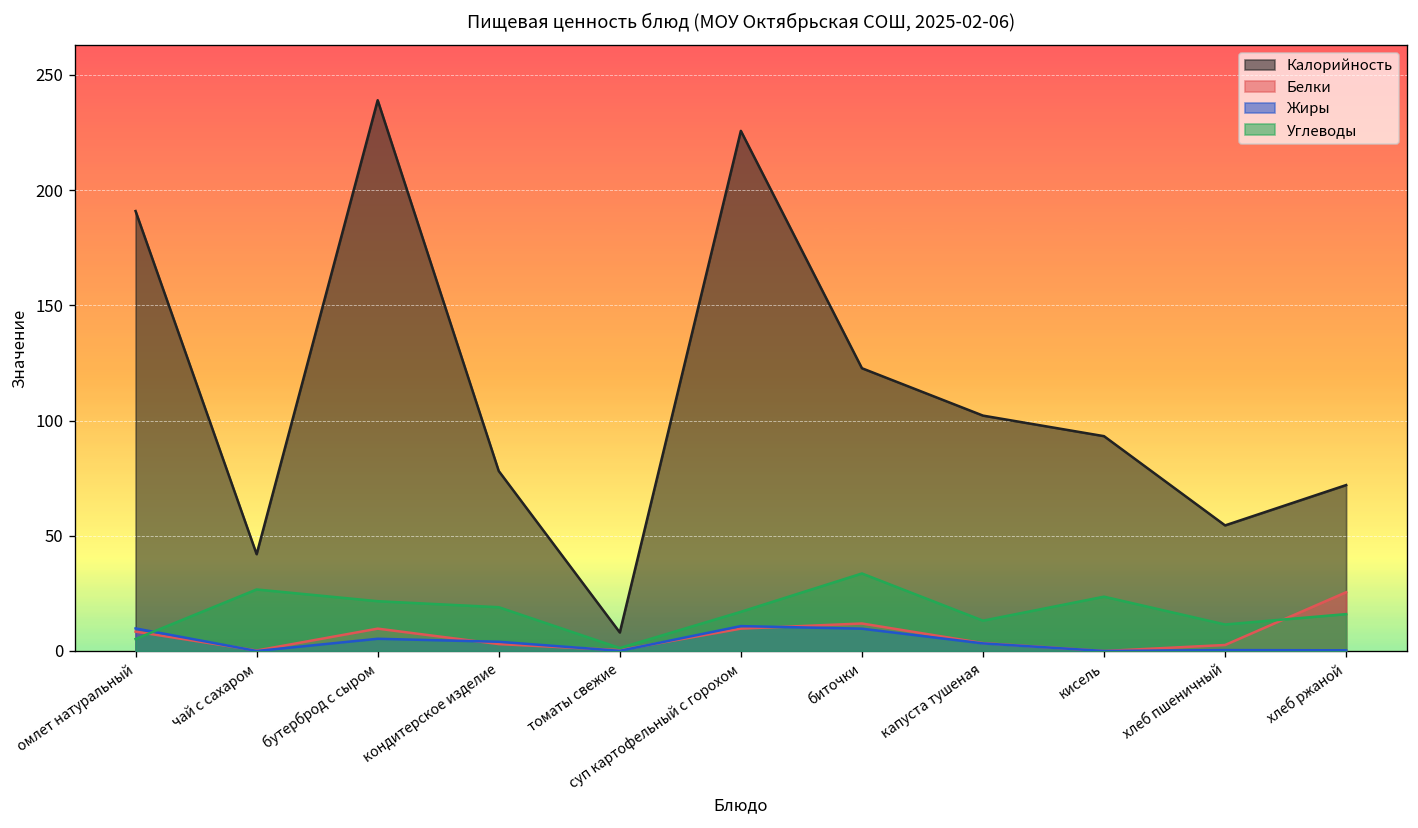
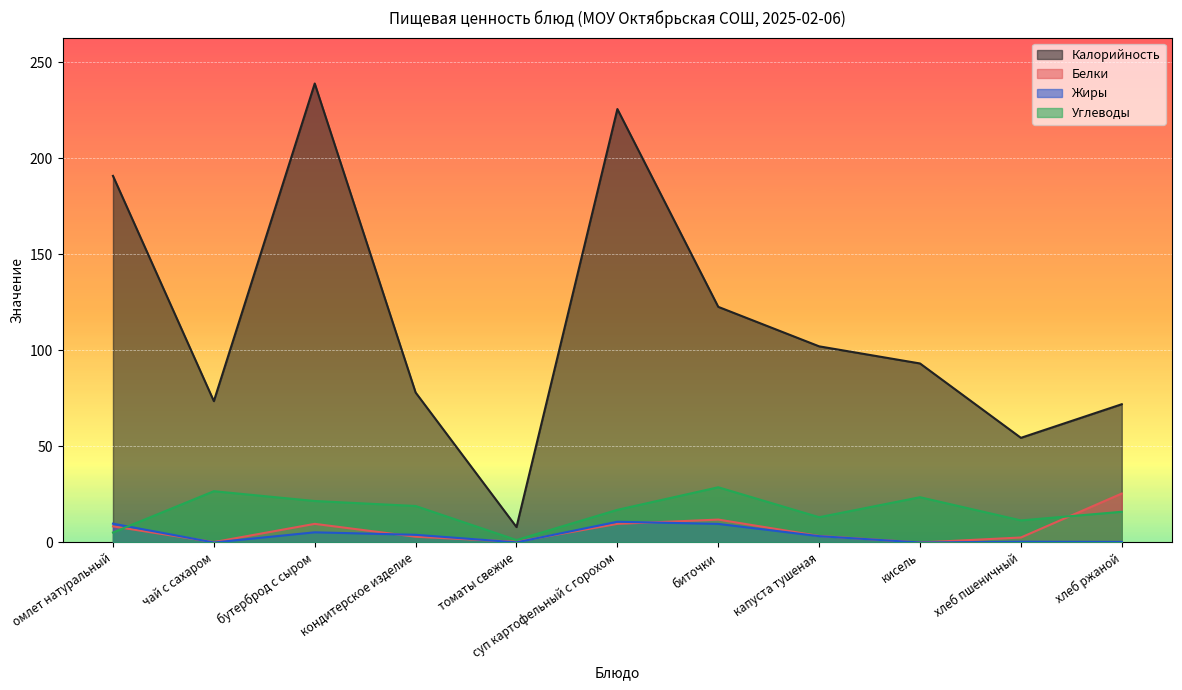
Калорийность, чай с сахаром: 42 -> 74
Углеводы, биточки: 34 -> 29
